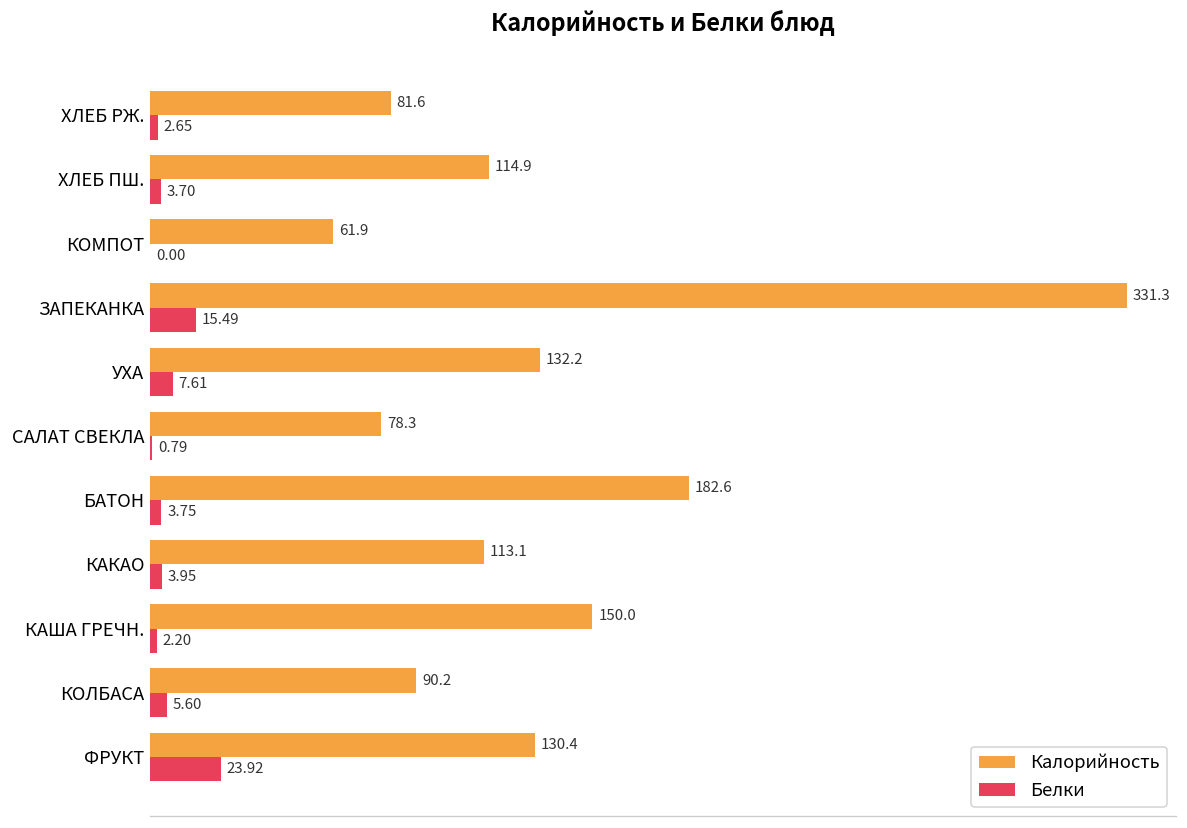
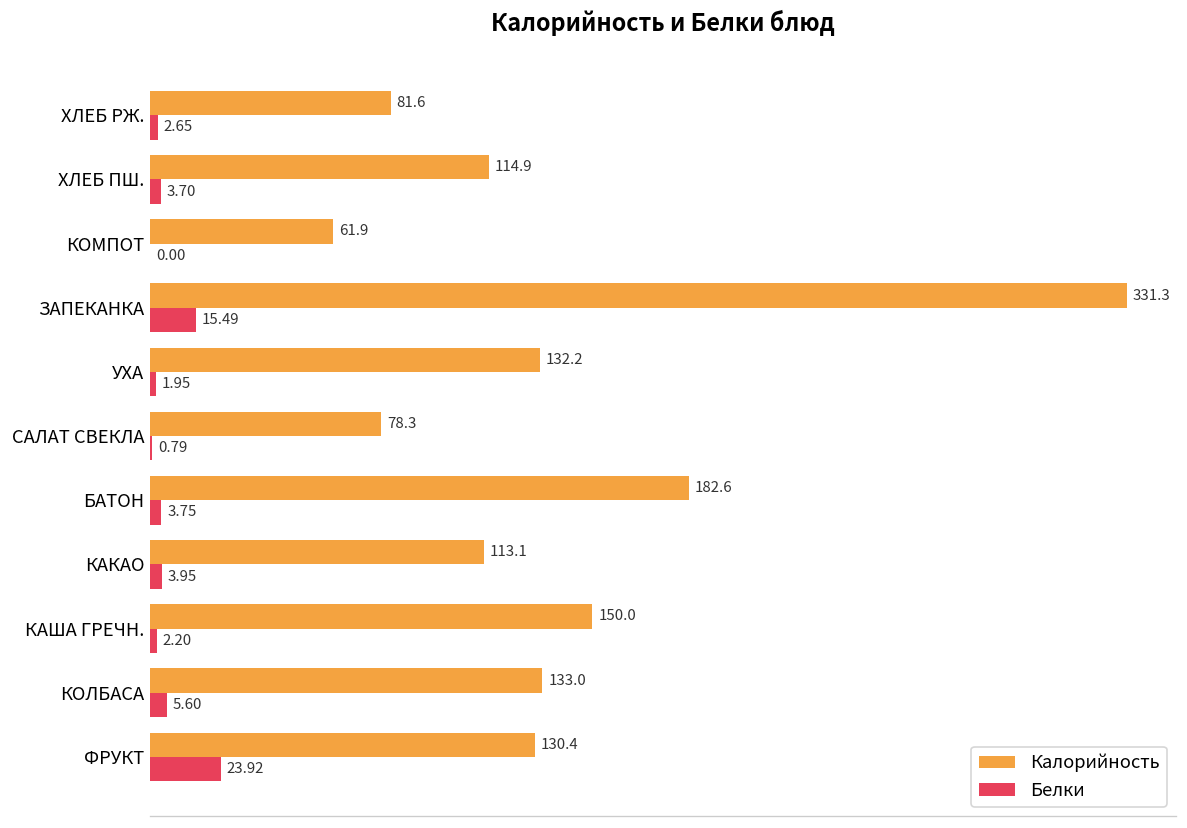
Белки, УХА: 7.61 -> 1.95
Калорийность, КОЛБАСА: 90.2 -> 133.0
